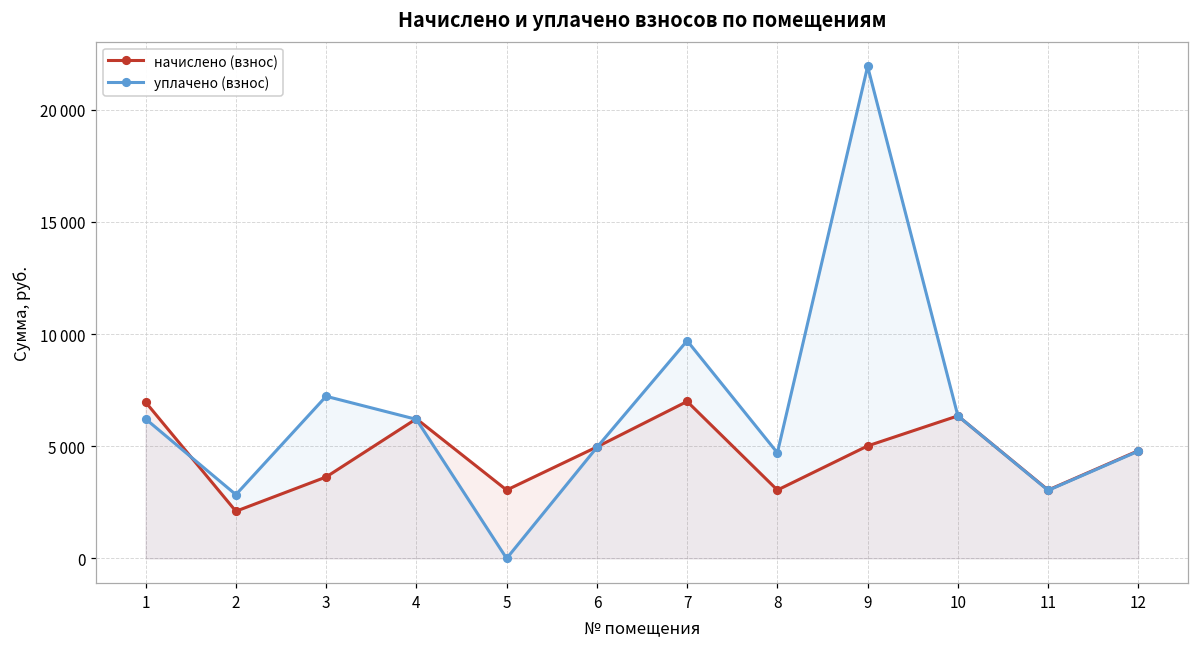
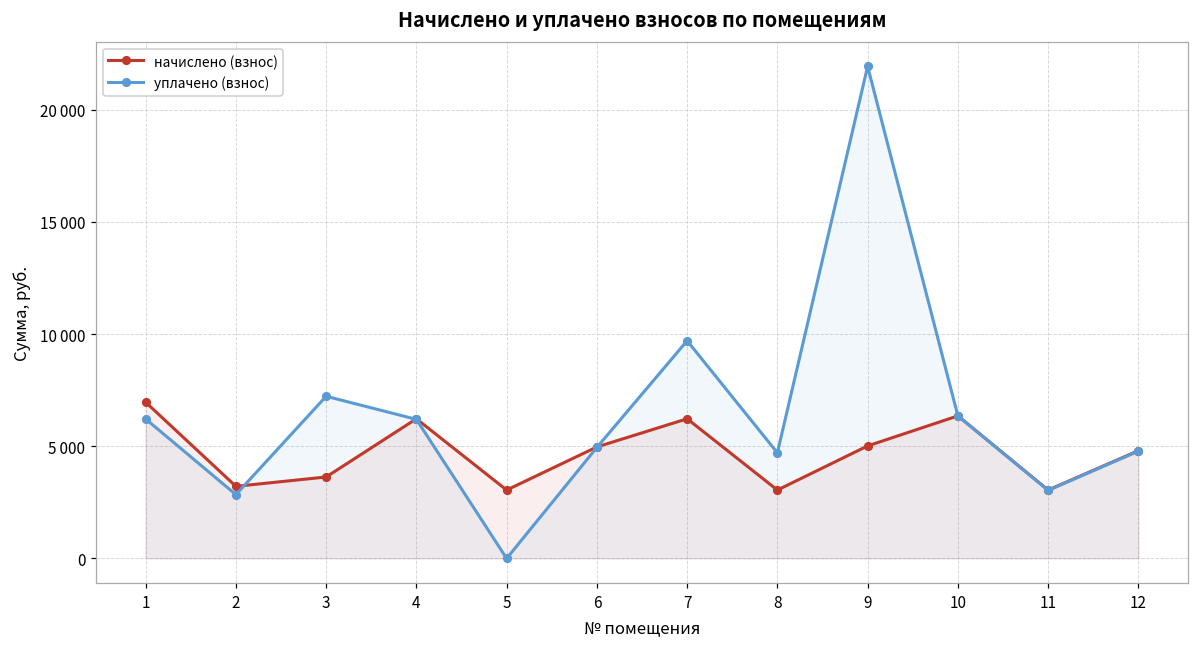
начислено (взнос), 2: 2100 -> 3200
начислено (взнос), 7: 7000 -> 6200
